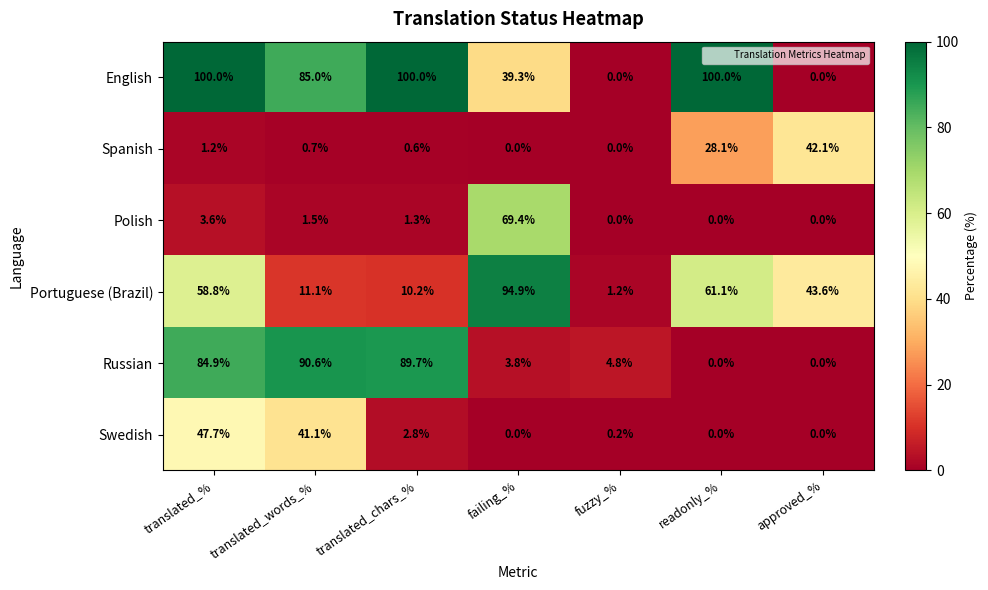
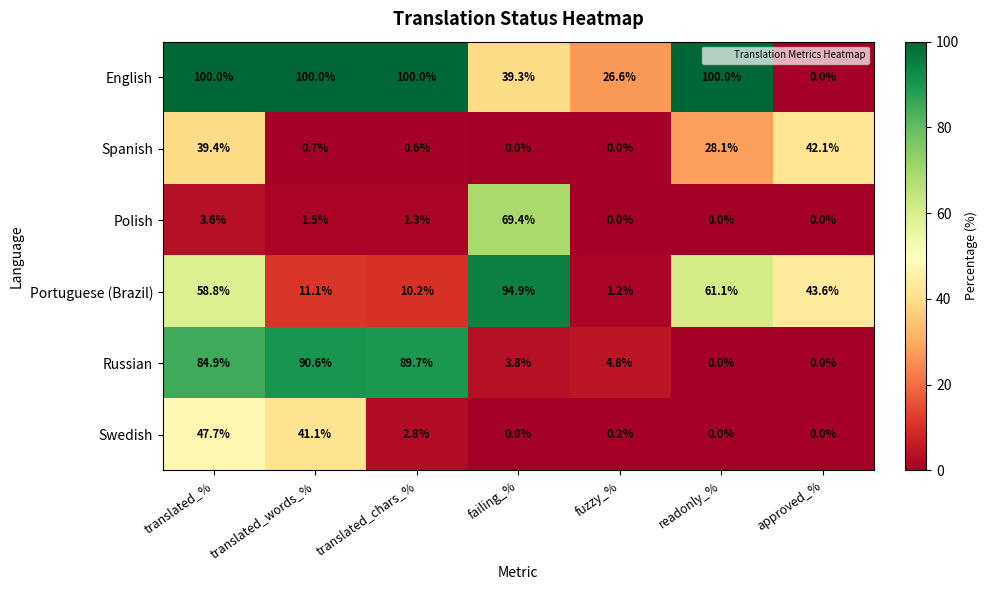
English, translated_words_%: 85.0% -> 100.0%
English, fuzzy_%: 0.0% -> 26.6%
Spanish, translated_%: 1.2% -> 39.4%
